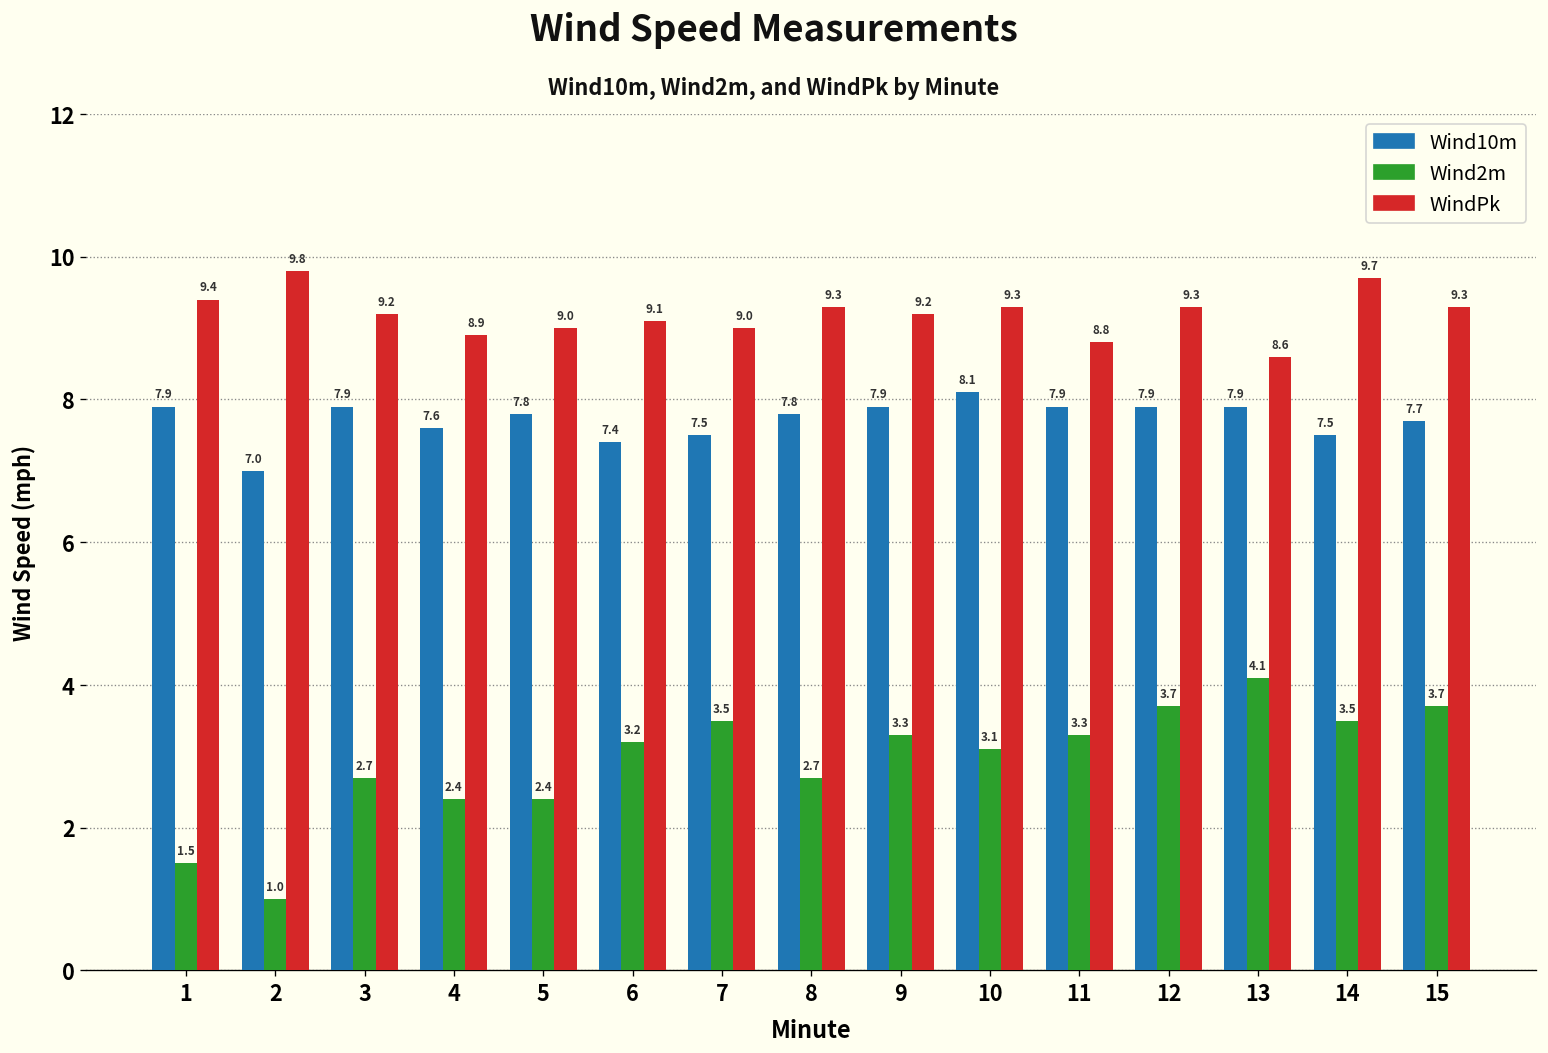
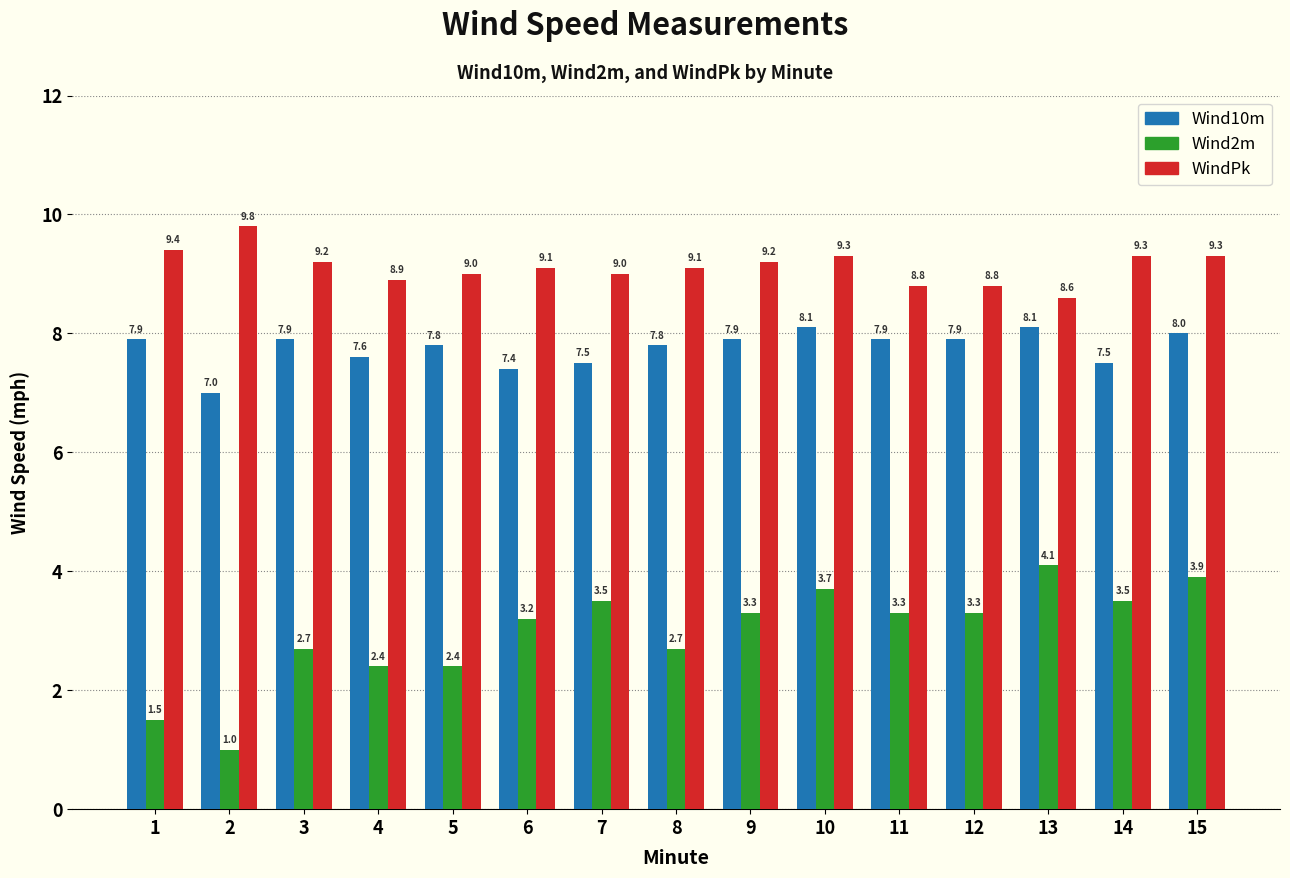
WindPk, 8: 9.3 -> 9.1
Wind2m, 10: 3.1 -> 3.7
Wind2m, 12: 3.7 -> 3.3
WindPk, 12: 9.3 -> 8.8
Wind10m, 13: 7.9 -> 8.1
WindPk, 14: 9.7 -> 9.3
Wind10m, 15: 7.7 -> 8.0
Wind2m, 15: 3.7 -> 3.9
